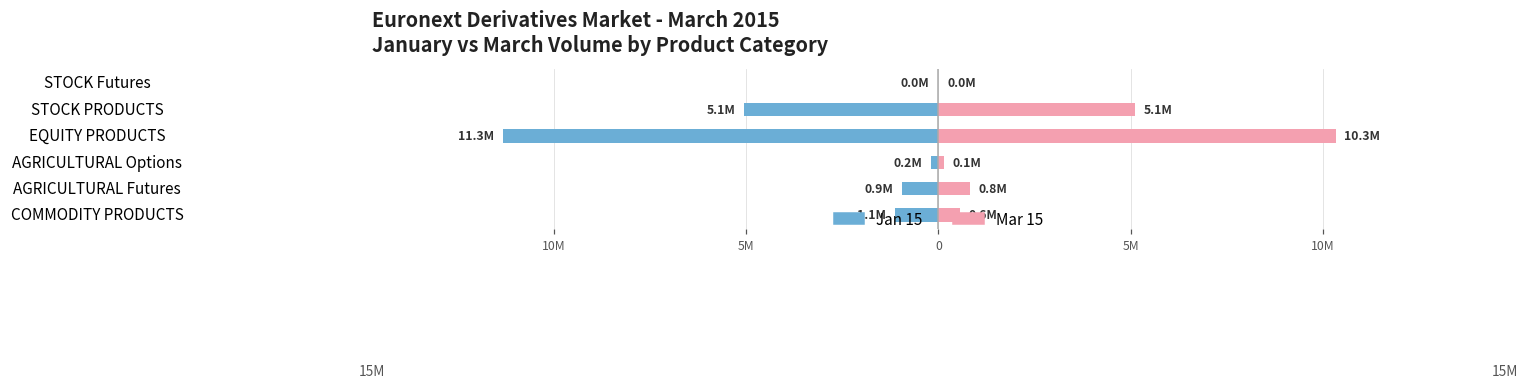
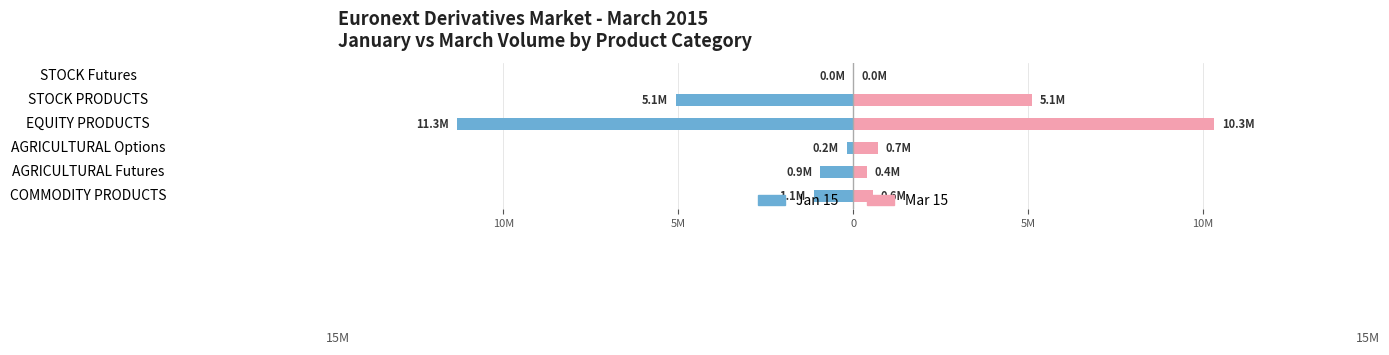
Mar 15, AGRICULTURAL Options: 0.1M -> 0.7M
Mar 15, AGRICULTURAL Futures: 0.8M -> 0.4M
